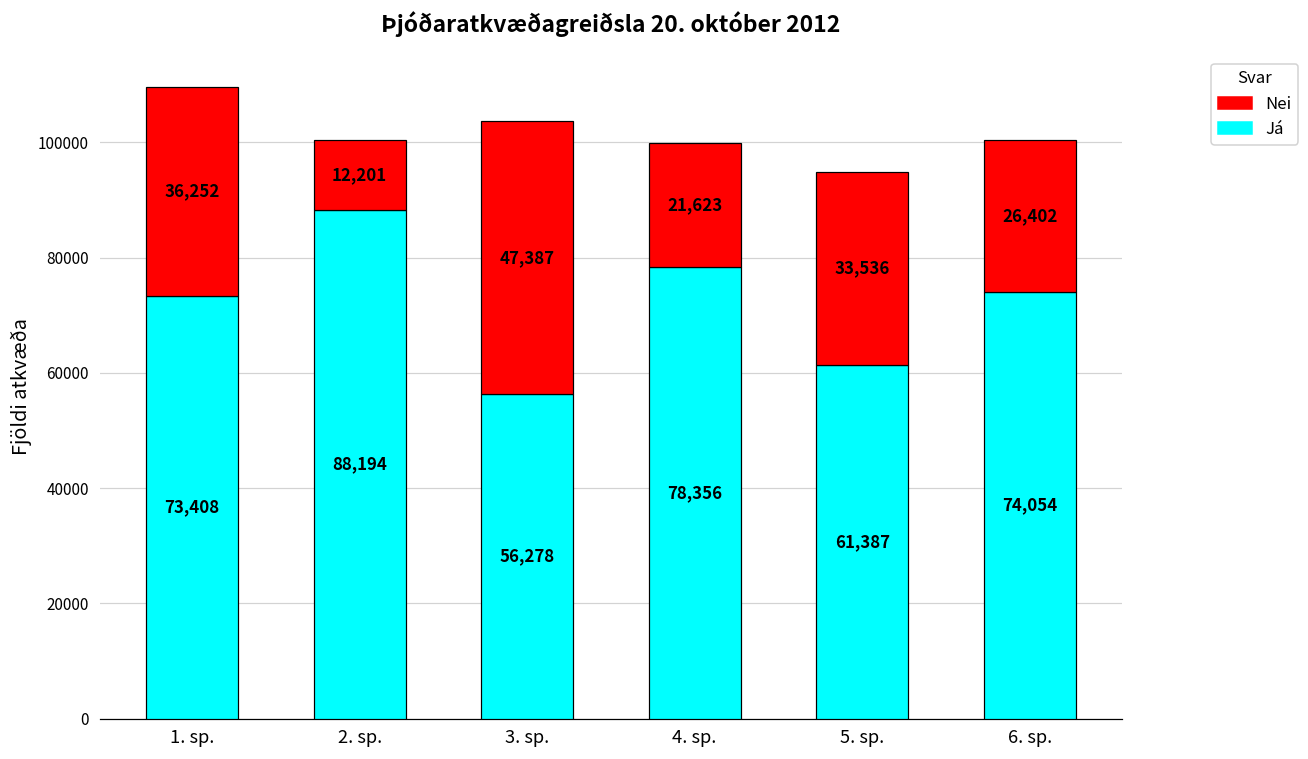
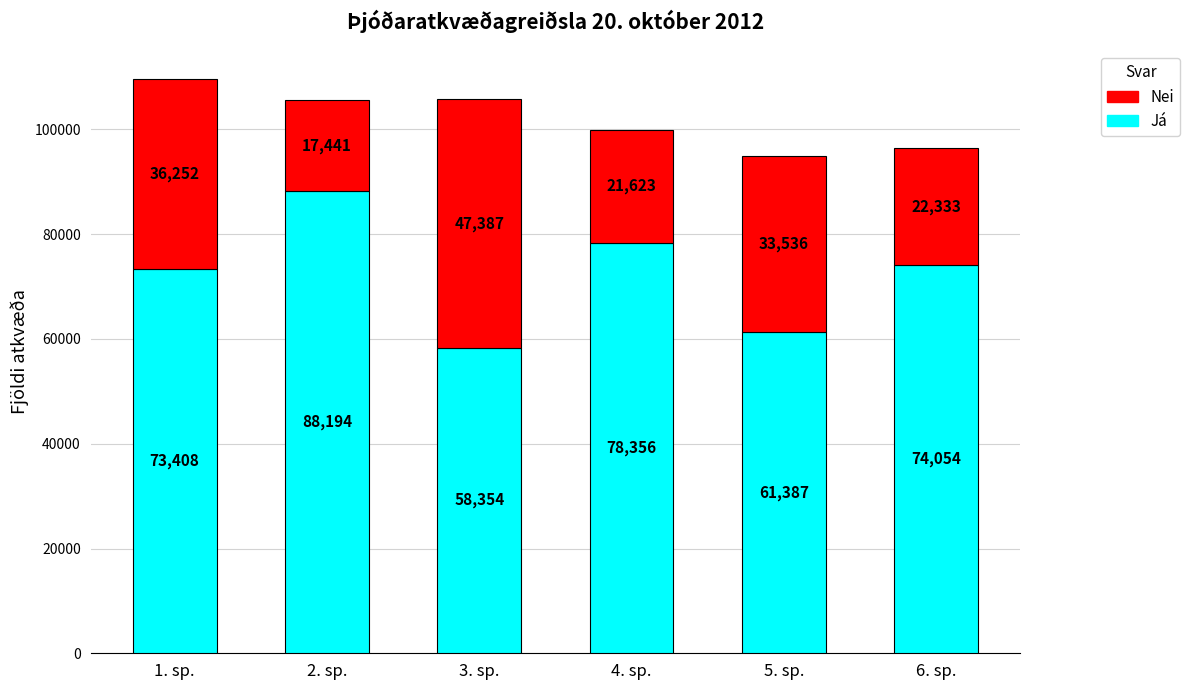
Nei, 2. sp.: 12,201 -> 17,441
Já, 3. sp.: 56,278 -> 58,354
Nei, 6. sp.: 26,402 -> 22,333
